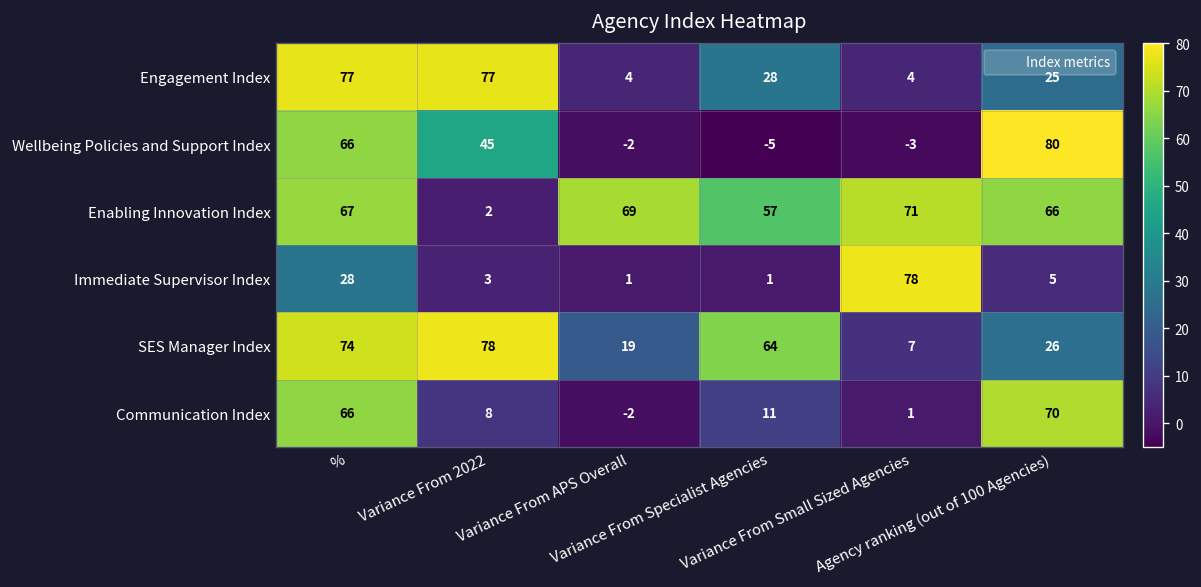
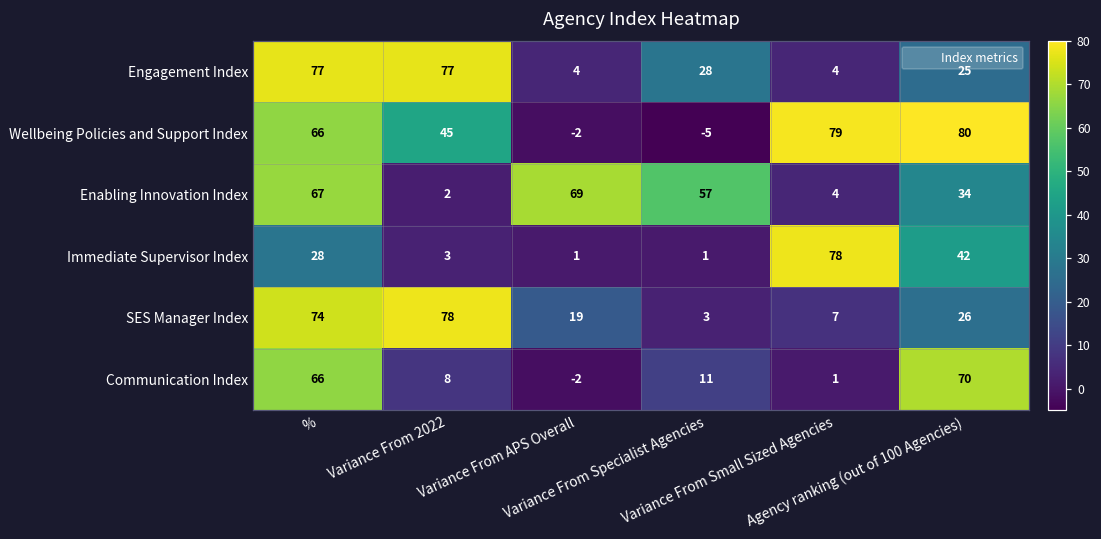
Wellbeing Policies and Support Index, Variance From Small Sized Agencies: -3 -> 79
Enabling Innovation Index, Variance From Small Sized Agencies: 71 -> 4
Enabling Innovation Index, Agency ranking (out of 100 Agencies): 66 -> 34
Immediate Supervisor Index, Agency ranking (out of 100 Agencies): 5 -> 42
SES Manager Index, Variance From Specialist Agencies: 64 -> 3
